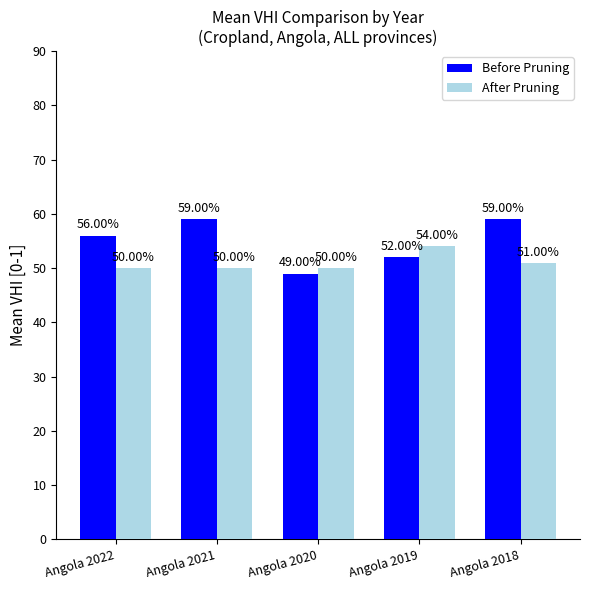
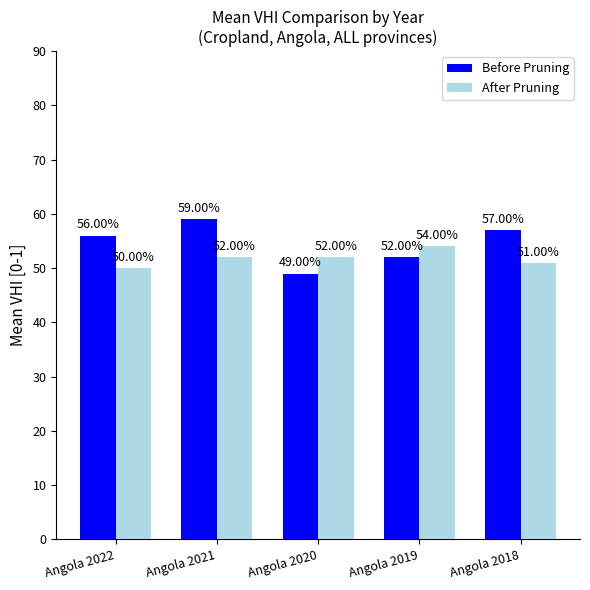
After Pruning, Angola 2021: 50.00% -> 52.00%
After Pruning, Angola 2020: 50.00% -> 52.00%
Before Pruning, Angola 2018: 59.00% -> 57.00%
